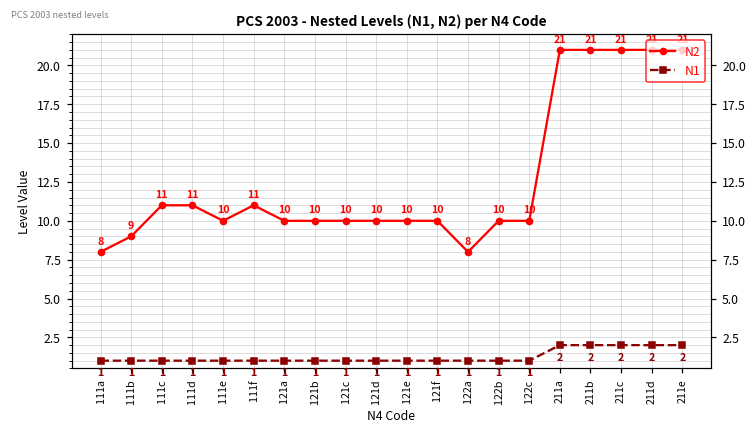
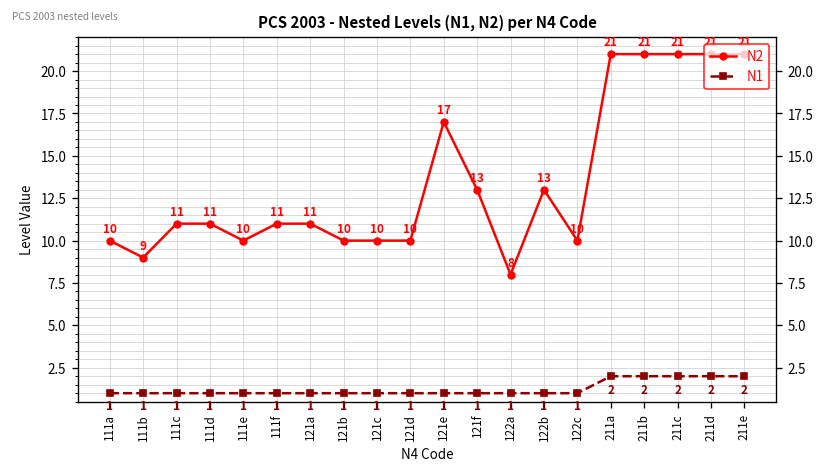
N2, 111a: 8 -> 10
N2, 121a: 10 -> 11
N2, 121e: 10 -> 17
N2, 121f: 10 -> 13
N2, 122b: 10 -> 13
